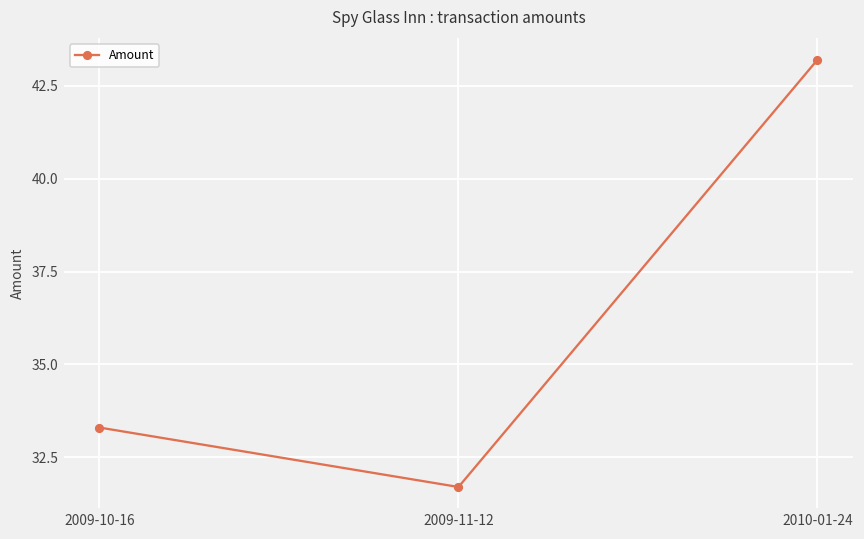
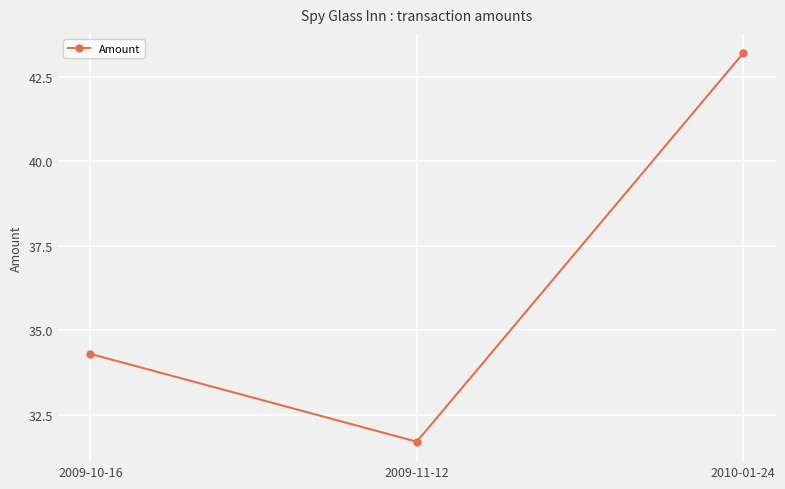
2009-10-16: 33.3 -> 34.3
